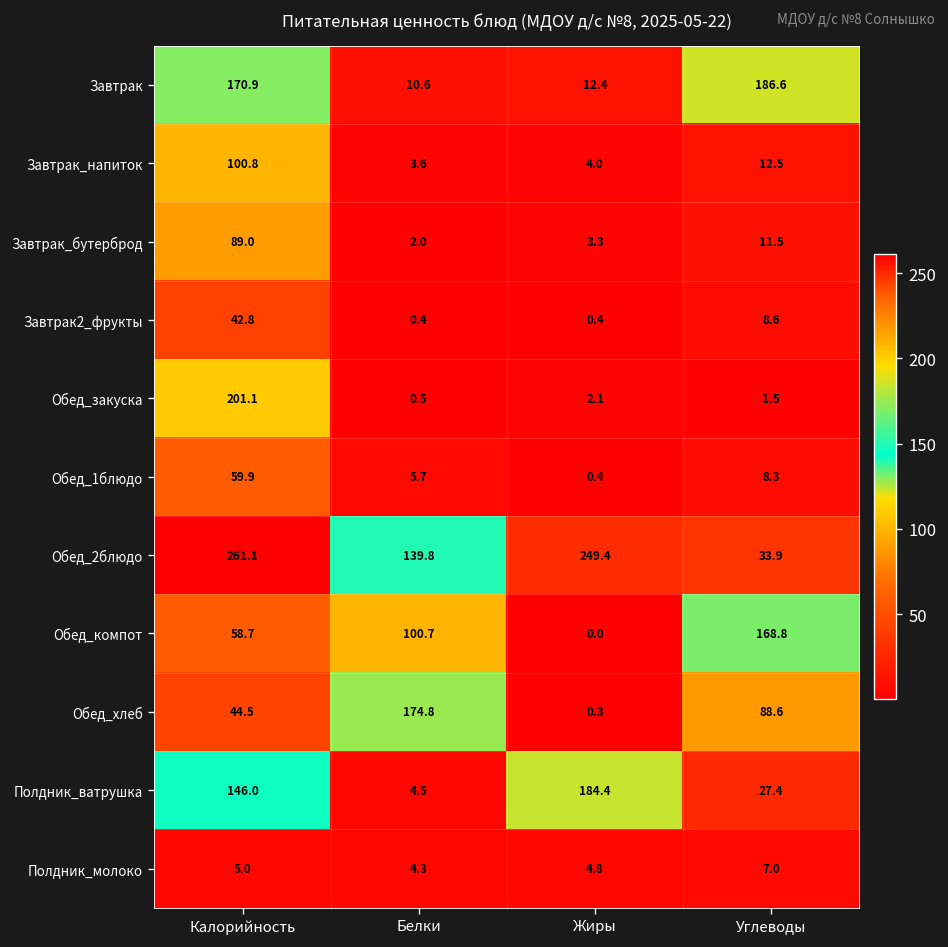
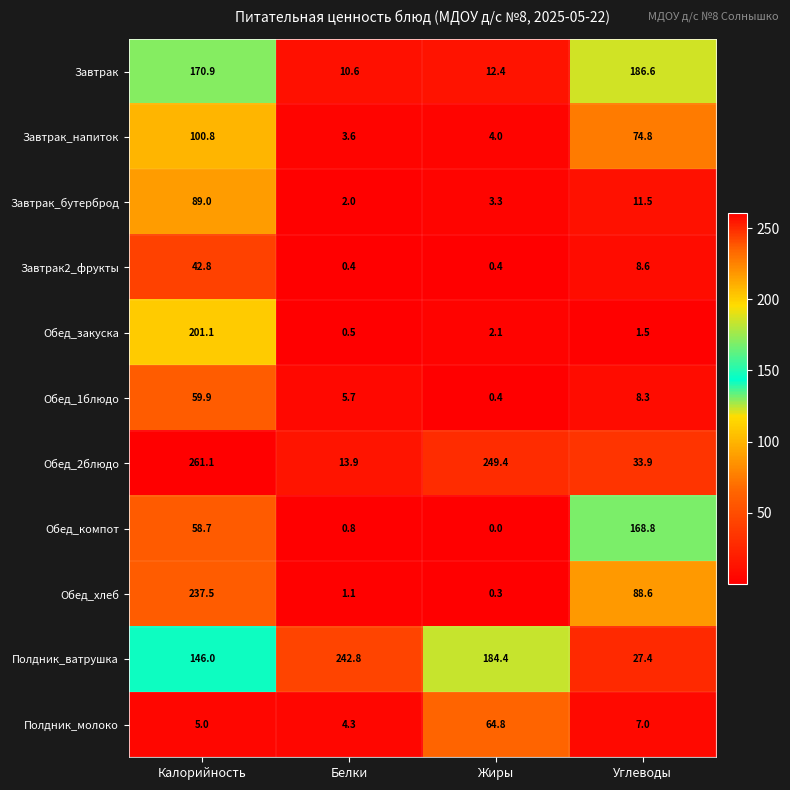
Завтрак_напиток, Углеводы: 12.5 -> 74.8
Обед_2блюдо, Белки: 139.8 -> 13.9
Обед_компот, Белки: 100.7 -> 0.8
Обед_хлеб, Калорийность: 44.5 -> 237.5
Обед_хлеб, Белки: 174.8 -> 1.1
Полдник_ватрушка, Белки: 4.5 -> 242.8
Полдник_молоко, Жиры: 4.8 -> 64.8
